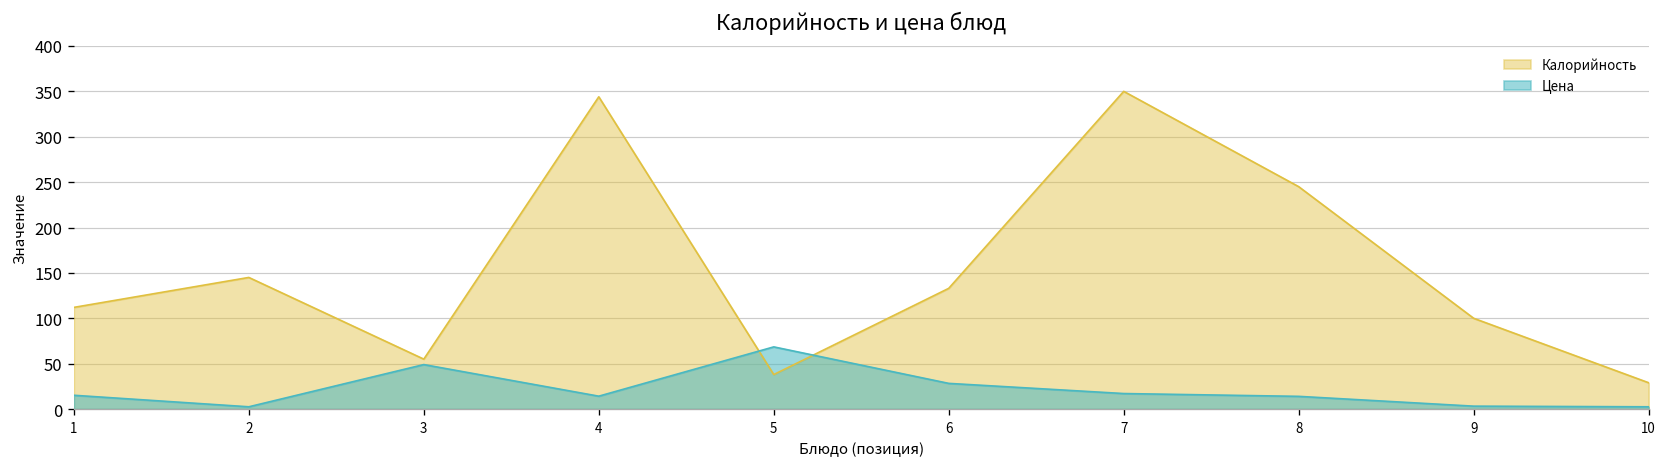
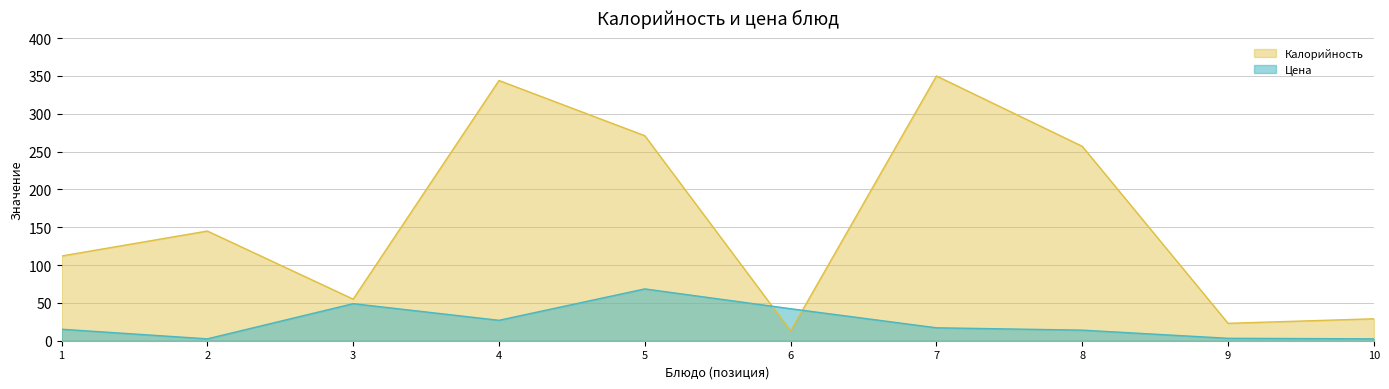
Цена, 4: 10 -> 30
Калорийность, 5: 40 -> 270
Калорийность, 6: 130 -> 10
Цена, 6: 30 -> 40
Калорийность, 8: 250 -> 260
Калорийность, 9: 100 -> 20
